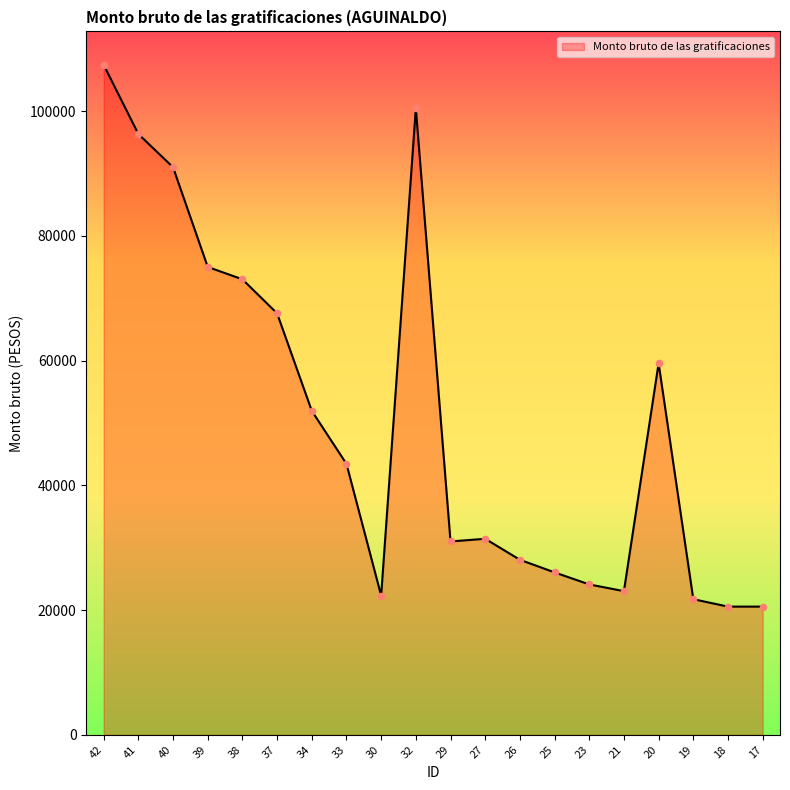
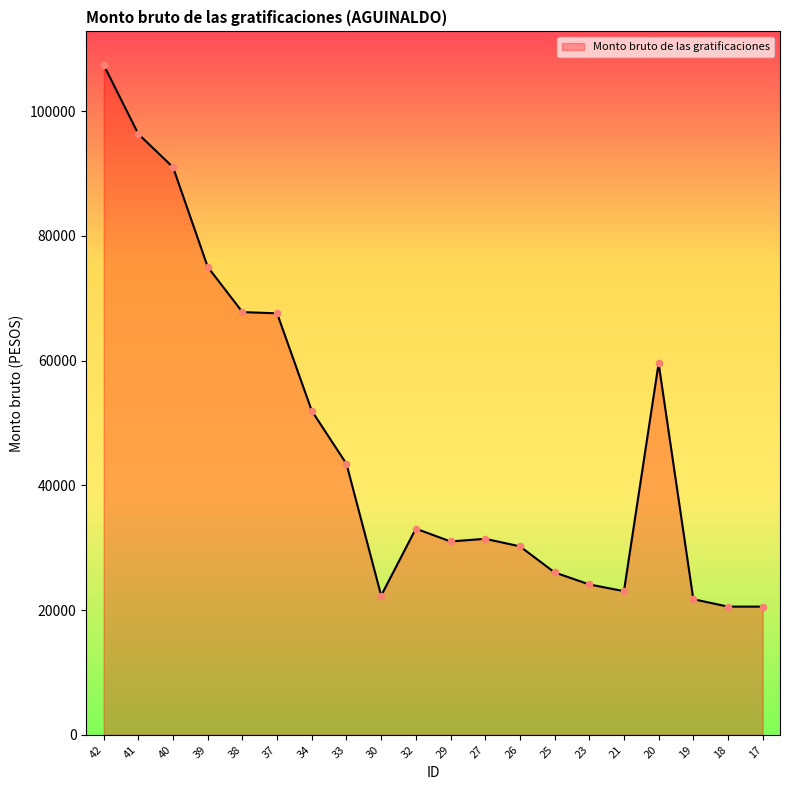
38: 73000 -> 68000
32: 100000 -> 33000
26: 28000 -> 30000
